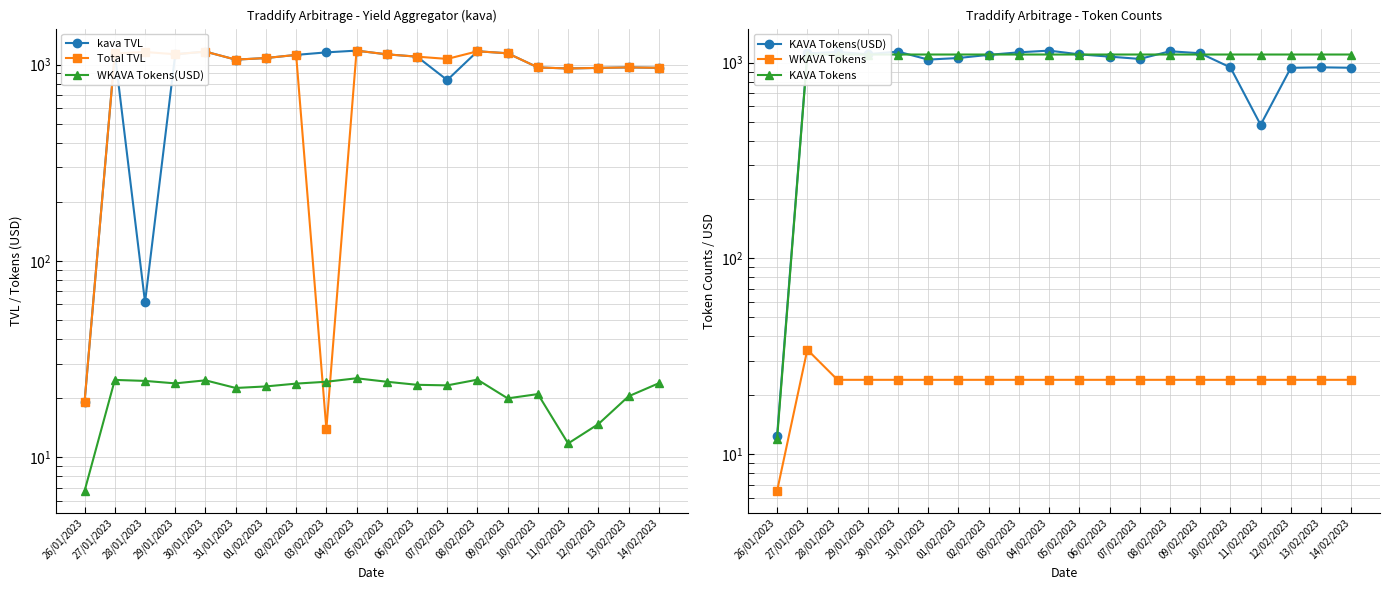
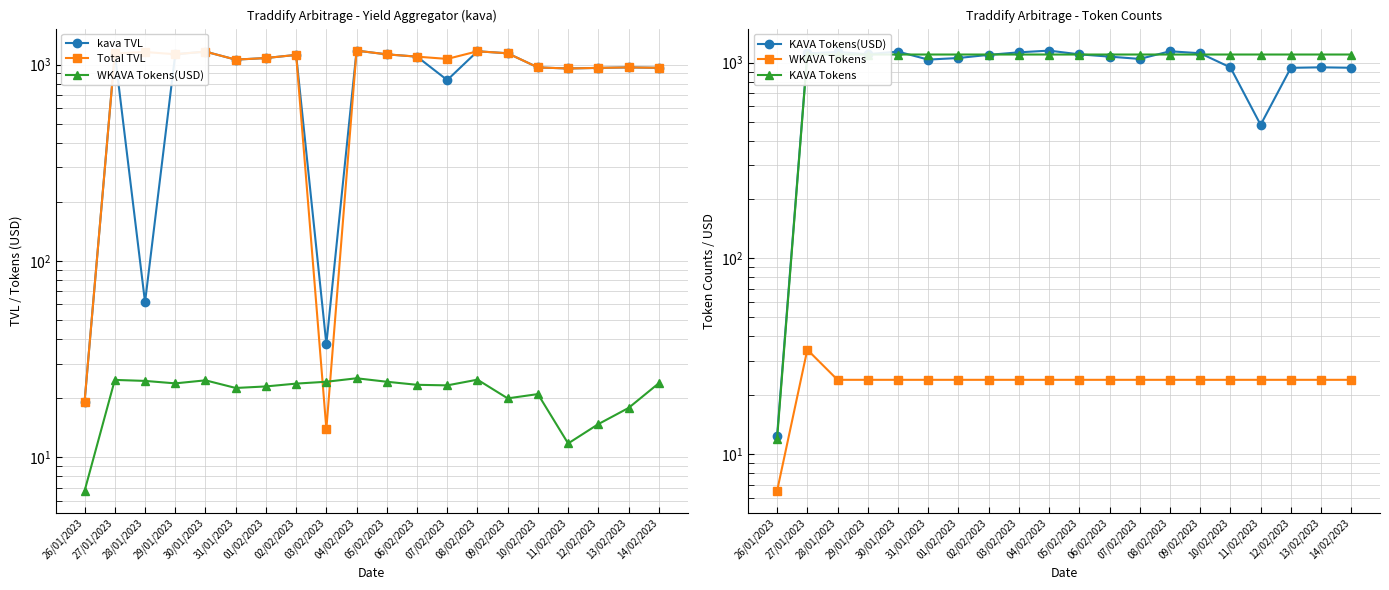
Traddify Arbitrage - Yield Aggregator (kava), kava TVL, 03/02/2023: 1200 -> 38
Traddify Arbitrage - Yield Aggregator (kava), WKAVA Tokens(USD), 13/02/2023: 20 -> 18
